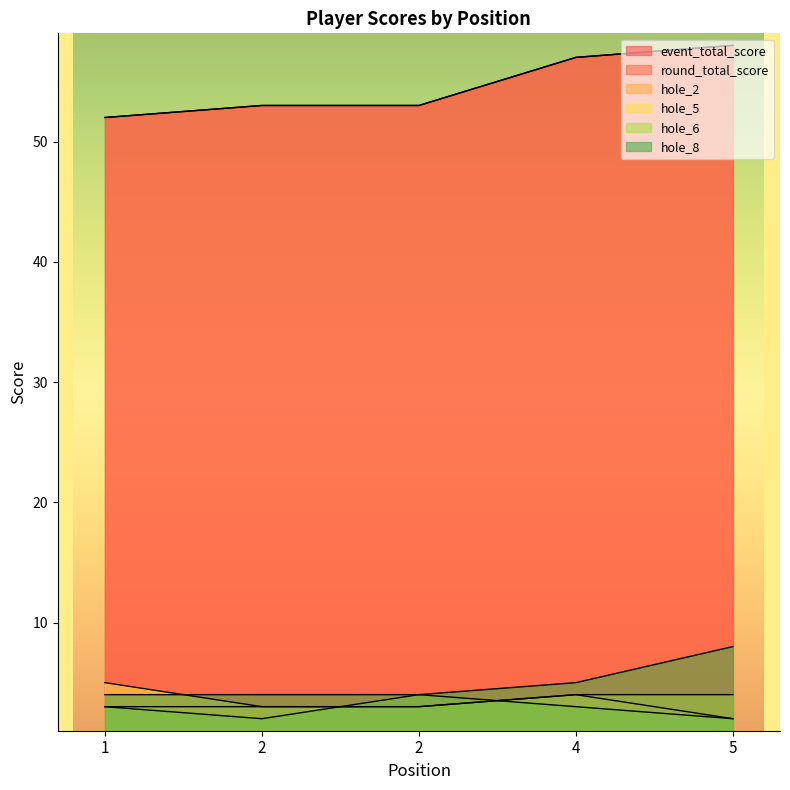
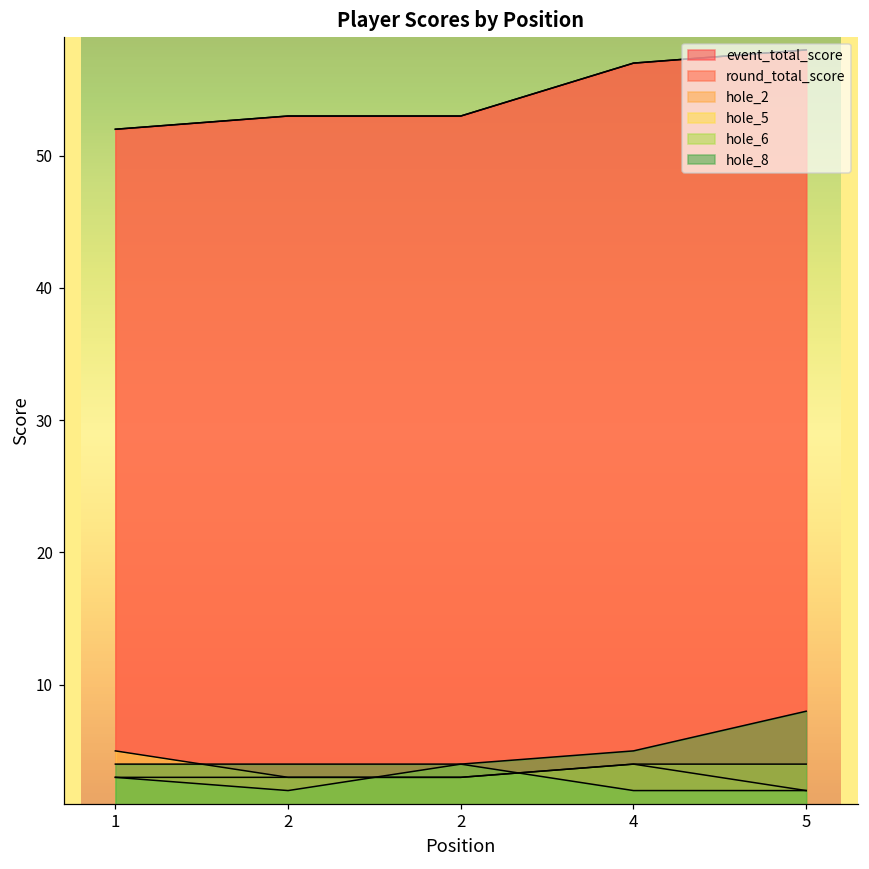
hole_6, 4: 3 -> 2
